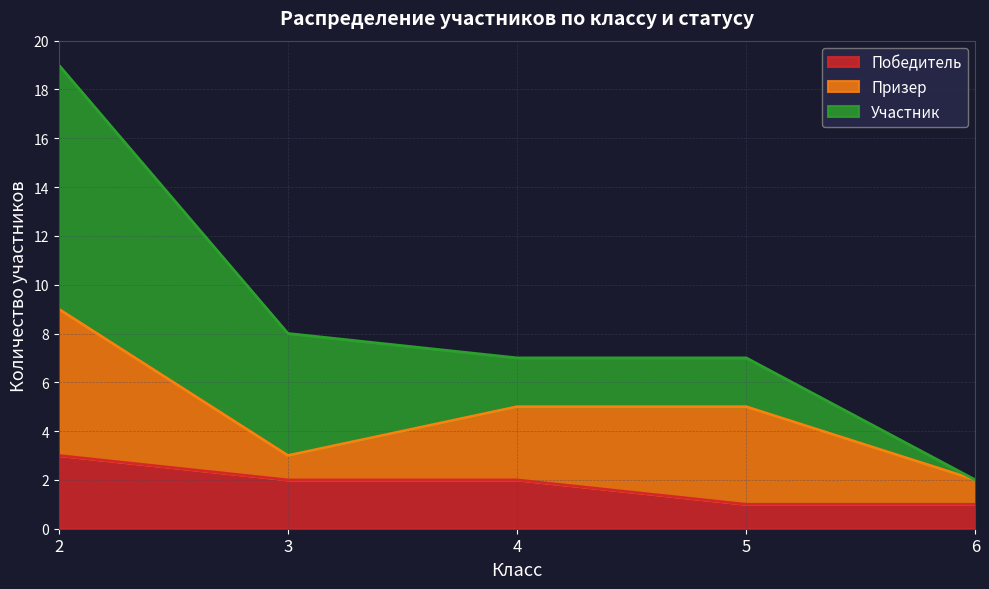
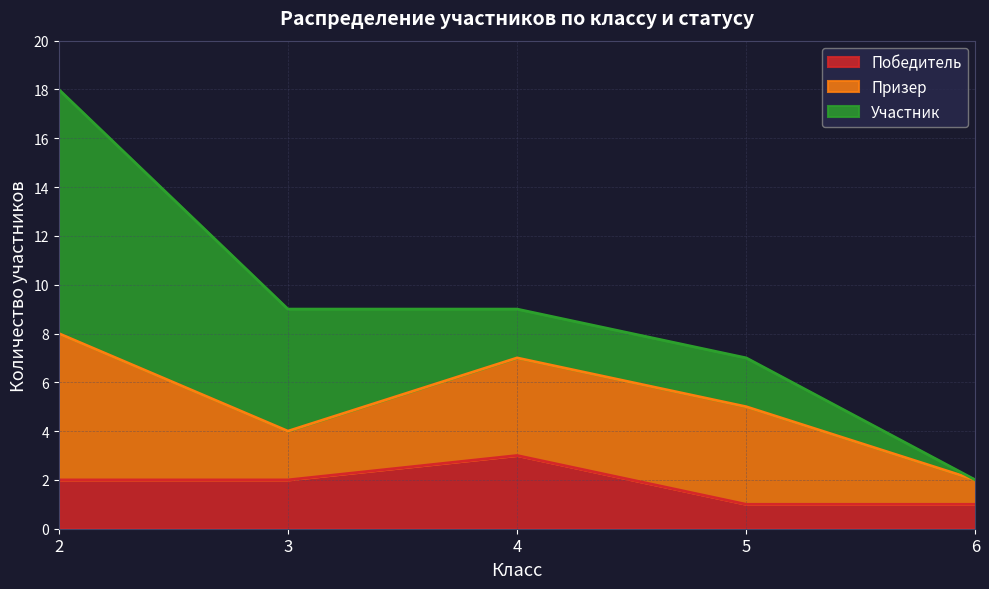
Победитель, 2: 3 -> 2
Призер, 3: 1 -> 2
Победитель, 4: 2 -> 3
Призер, 4: 3 -> 4
